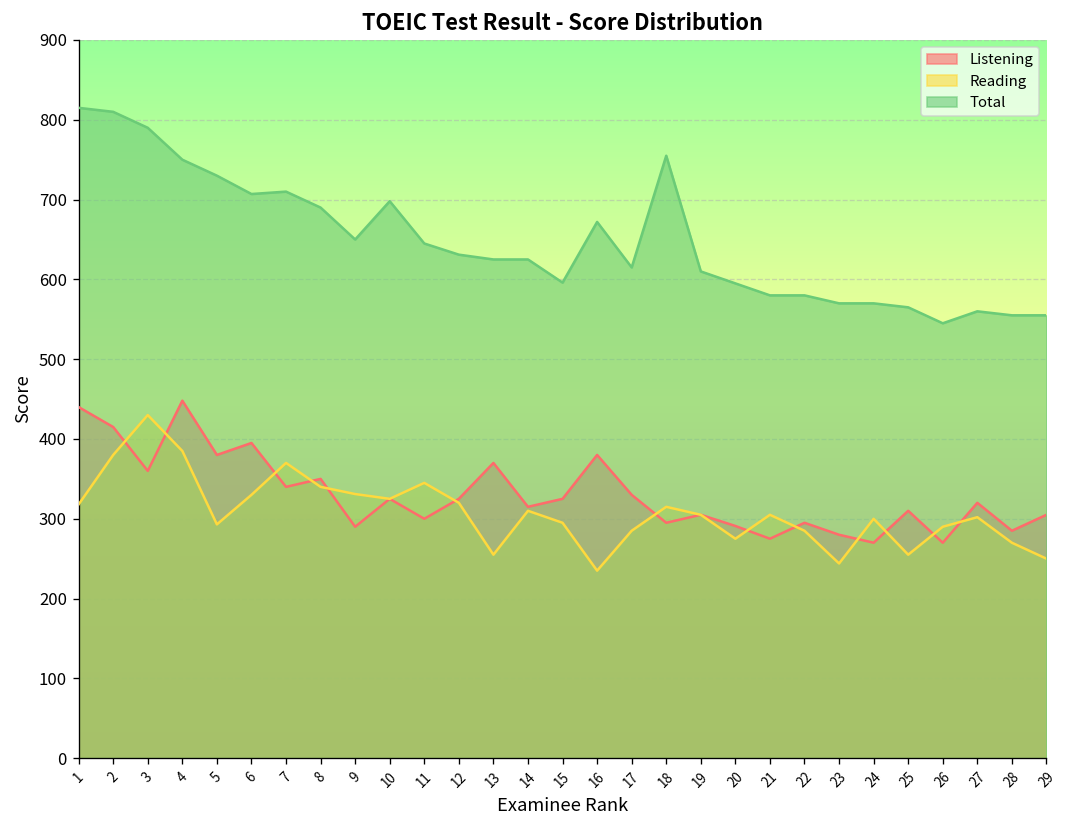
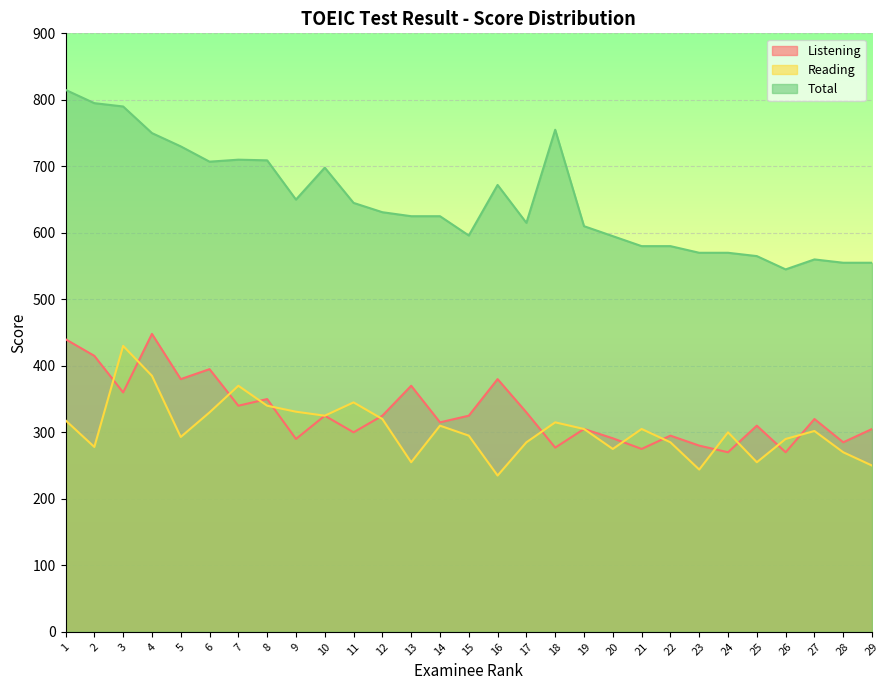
Reading, 2: 380 -> 280
Total, 2: 810 -> 800
Total, 8: 690 -> 710
Listening, 18: 300 -> 280
